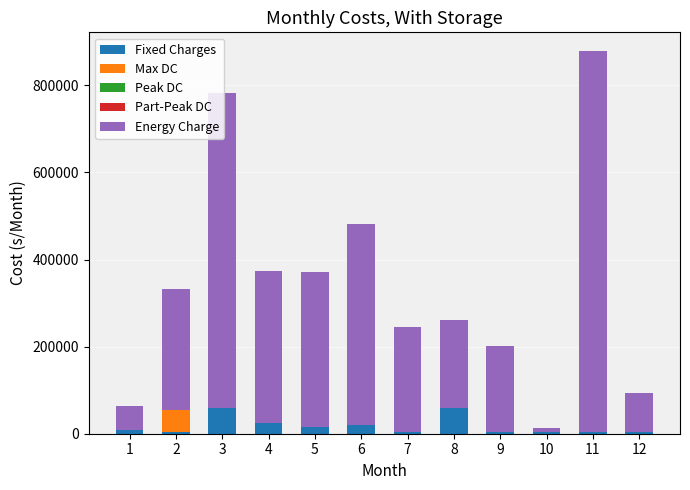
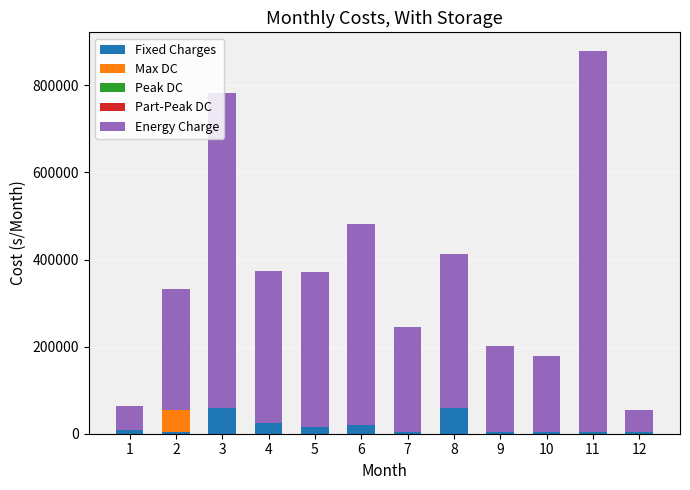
Energy Charge, 8: 200000 -> 350000
Energy Charge, 10: 10000 -> 170000
Energy Charge, 12: 90000 -> 50000
